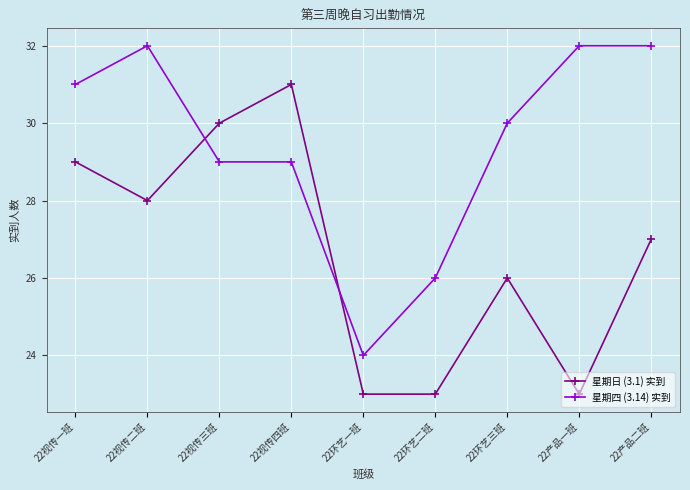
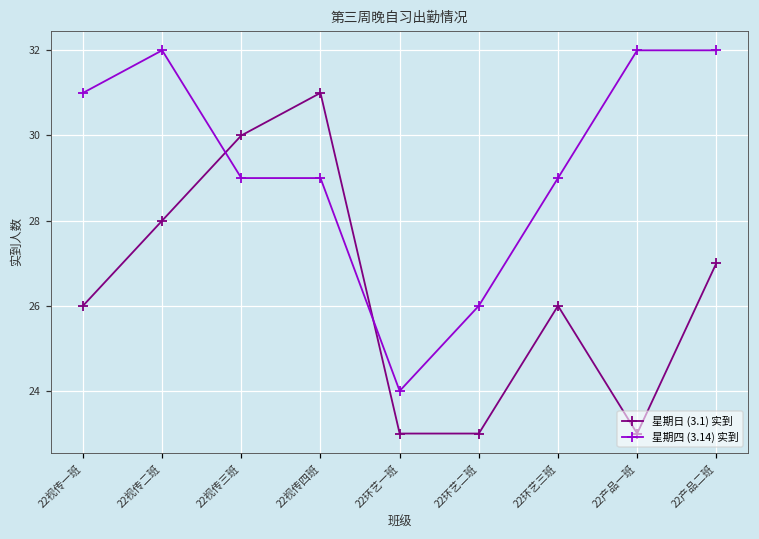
星期日 (3.1) 实到, 22视传一班: 29 -> 26
星期四 (3.14) 实到, 22环艺三班: 30 -> 29
